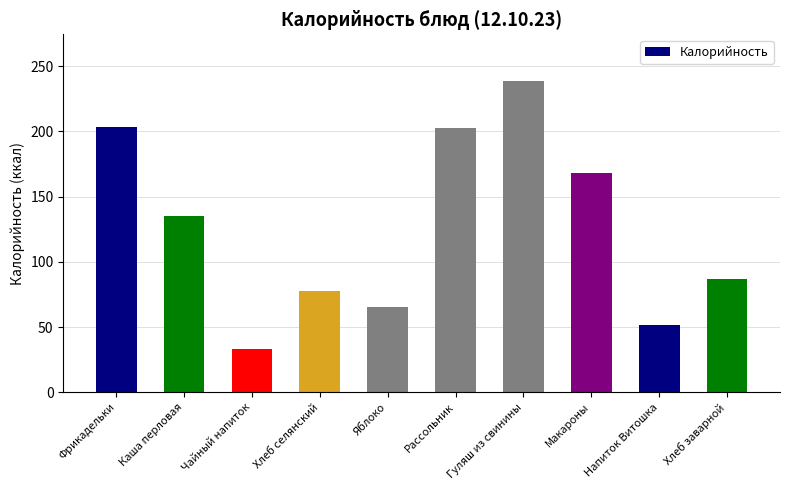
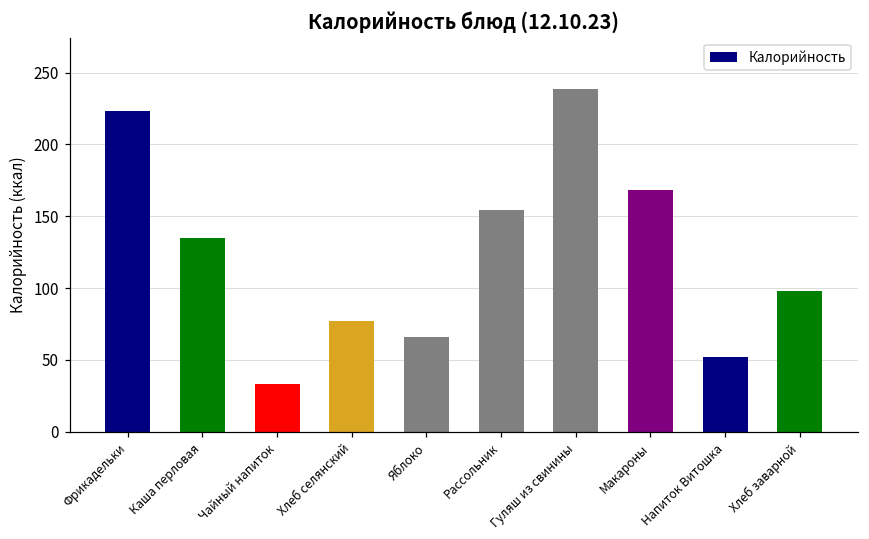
Фрикадельки: 203 -> 223
Рассольник: 203 -> 154
Хлеб заварной: 87 -> 98
